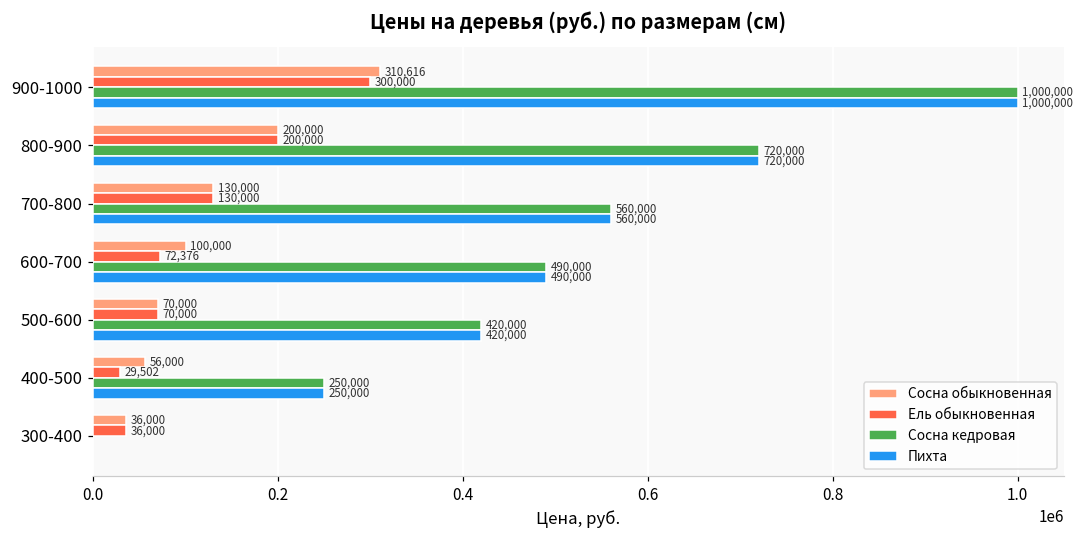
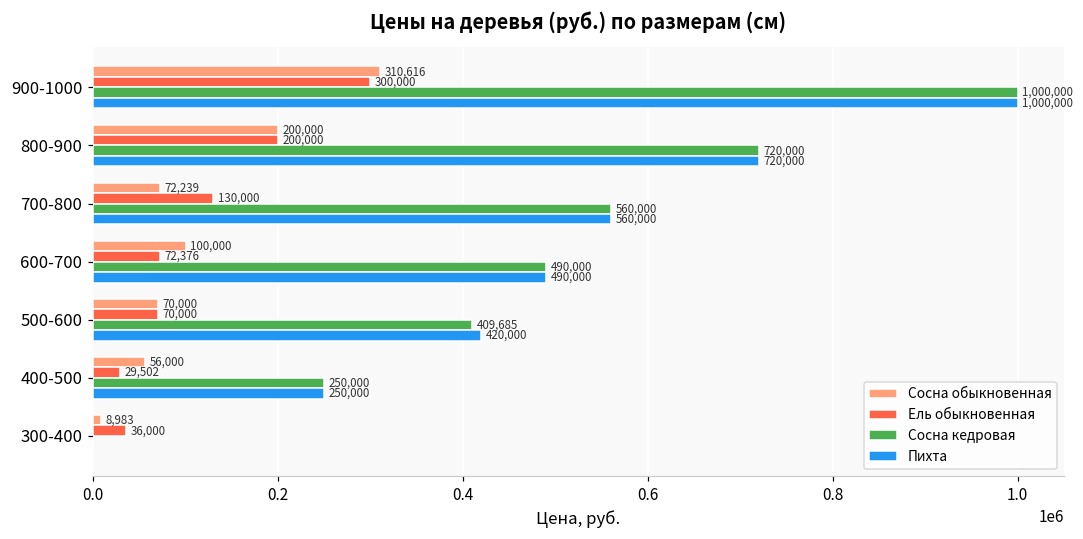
Сосна обыкновенная, 700-800: 130,000 -> 72,239
Сосна кедровая, 500-600: 420,000 -> 409,685
Сосна обыкновенная, 300-400: 36,000 -> 8,983
